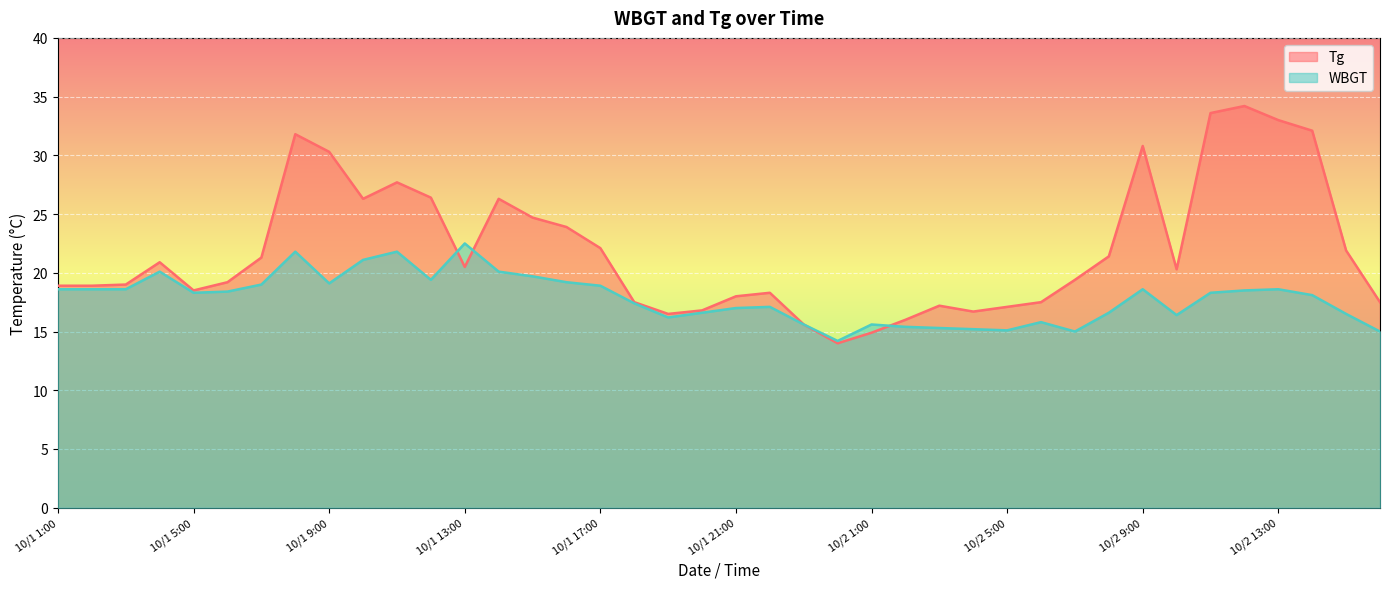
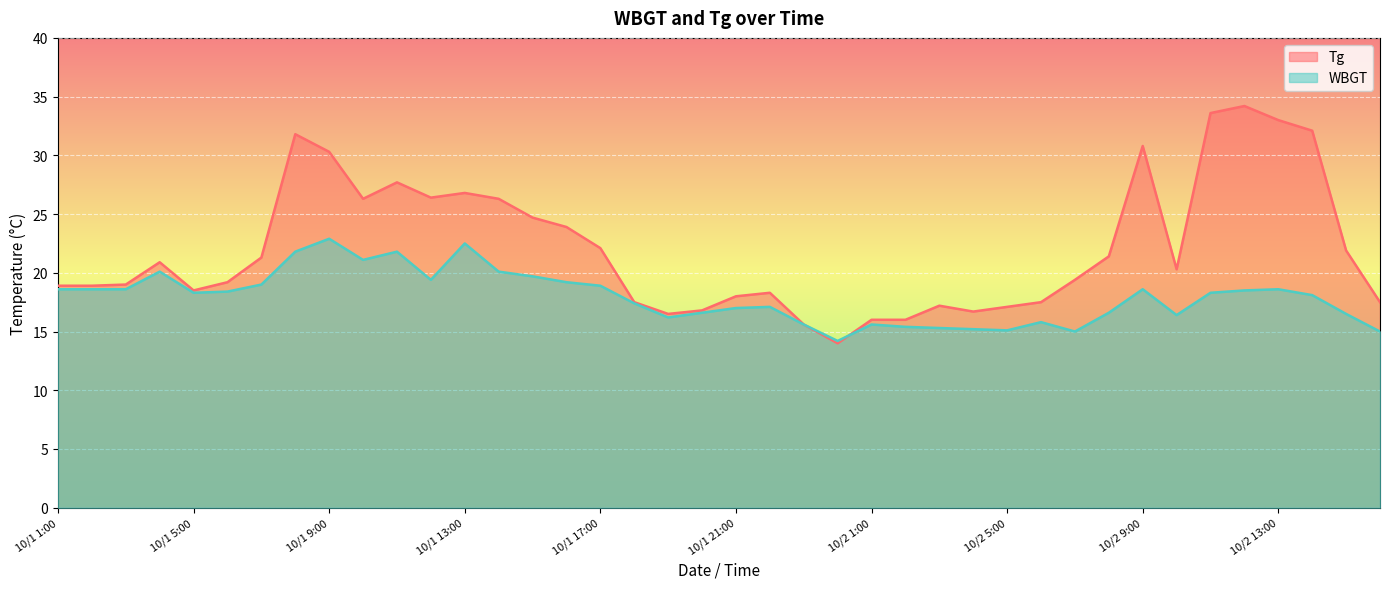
WBGT, 10/1 9:00: 19.1 -> 22.9
Tg, 10/1 13:00: 20.5 -> 26.8
Tg, 10/2 1:00: 14.9 -> 16.0
